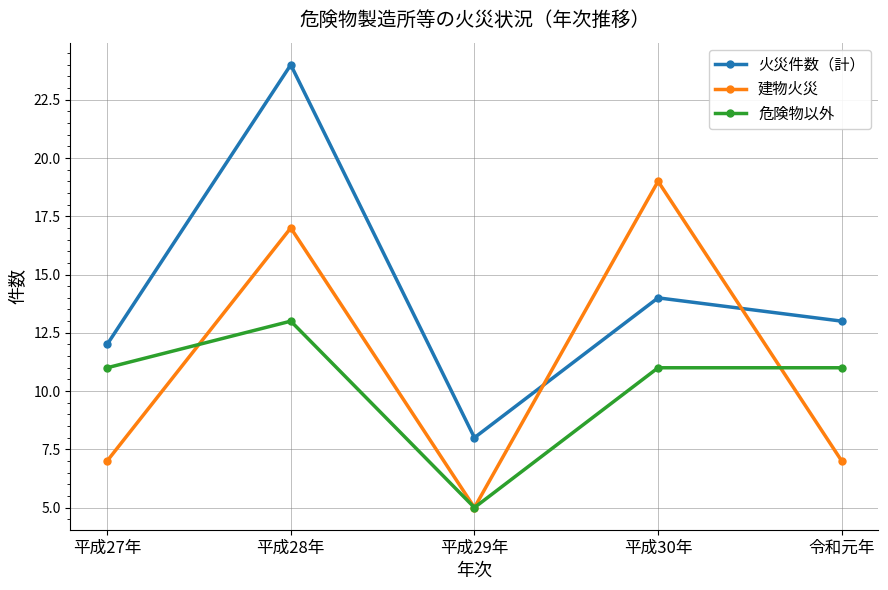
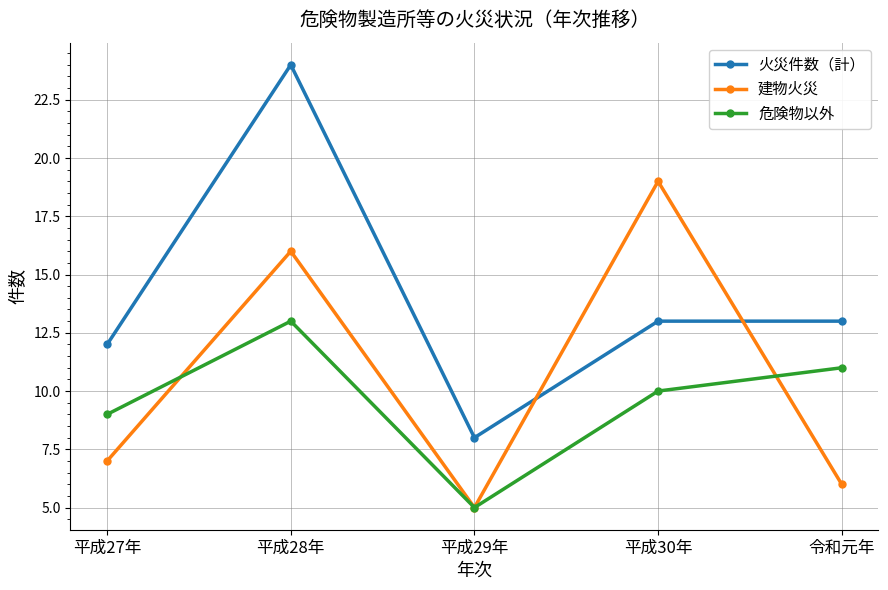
危険物以外, 平成27年: 11 -> 9
建物火災, 平成28年: 17 -> 16
火災件数（計）, 平成30年: 14 -> 13
危険物以外, 平成30年: 11 -> 10
建物火災, 令和元年: 7 -> 6
